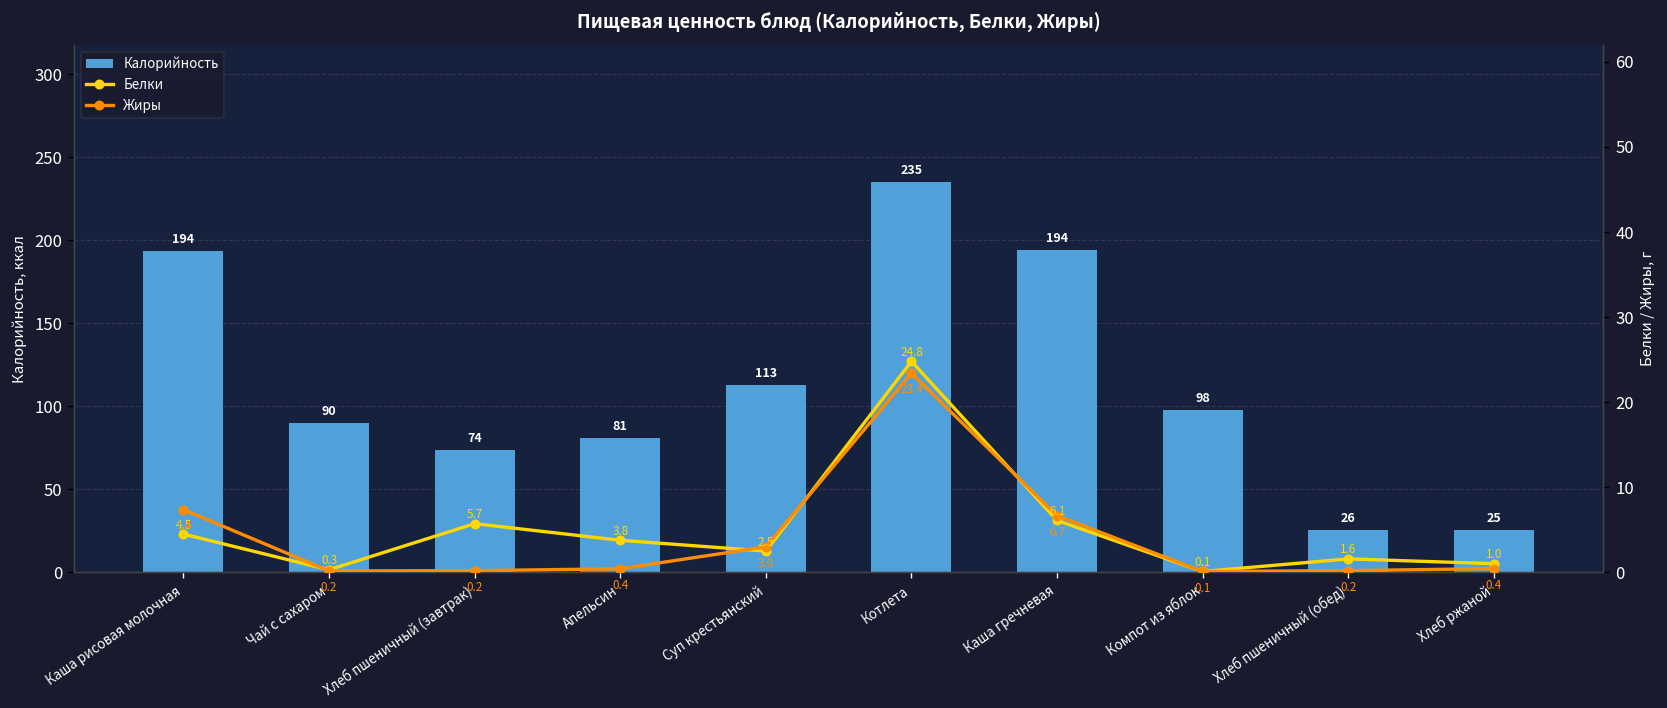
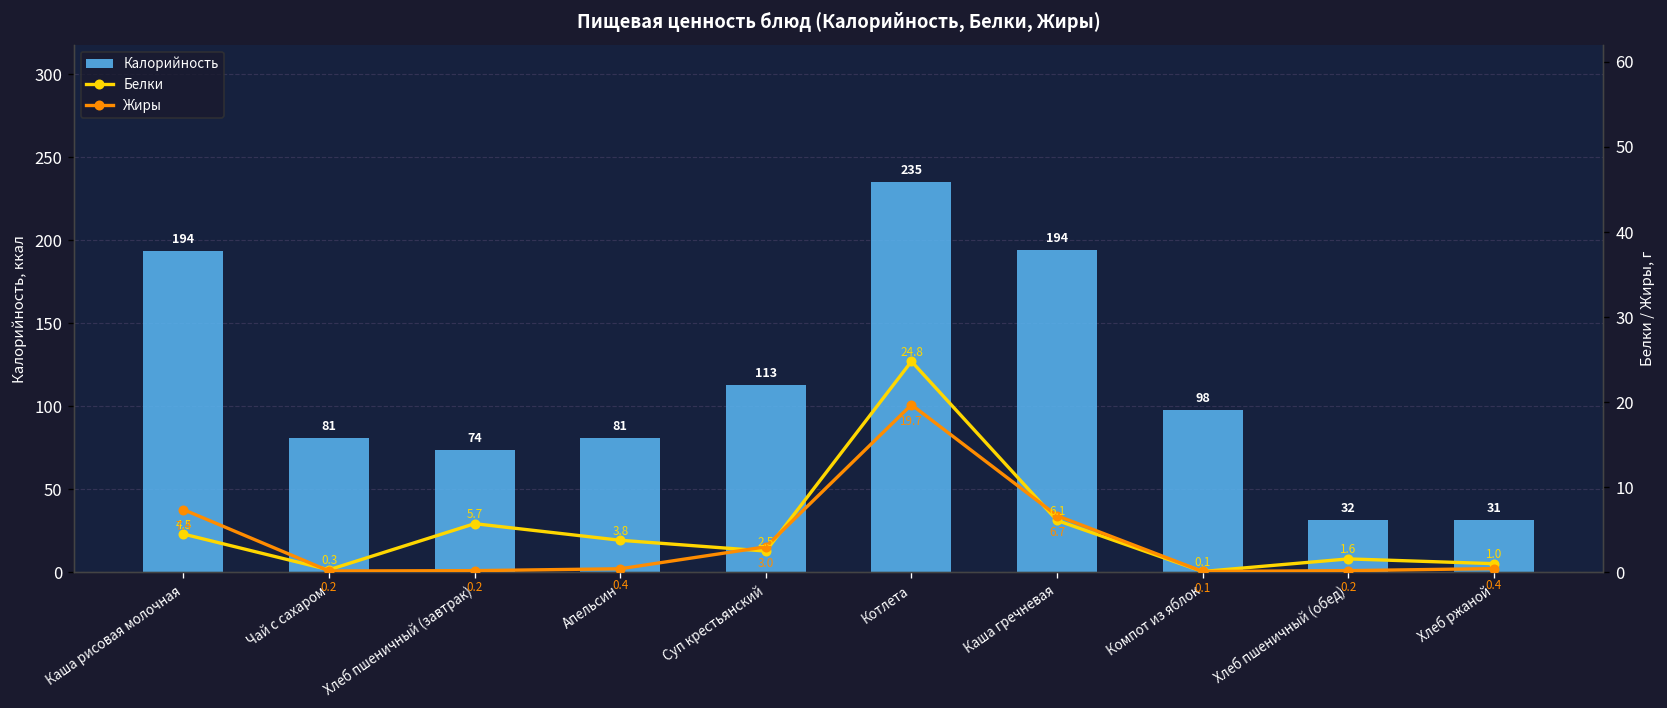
Калорийность, Чай с сахаром: 90 -> 81
Калорийность, Хлеб пшеничный (обед): 26 -> 32
Калорийность, Хлеб ржаной: 25 -> 31
Жиры, Котлета: 23.4 -> 19.7
